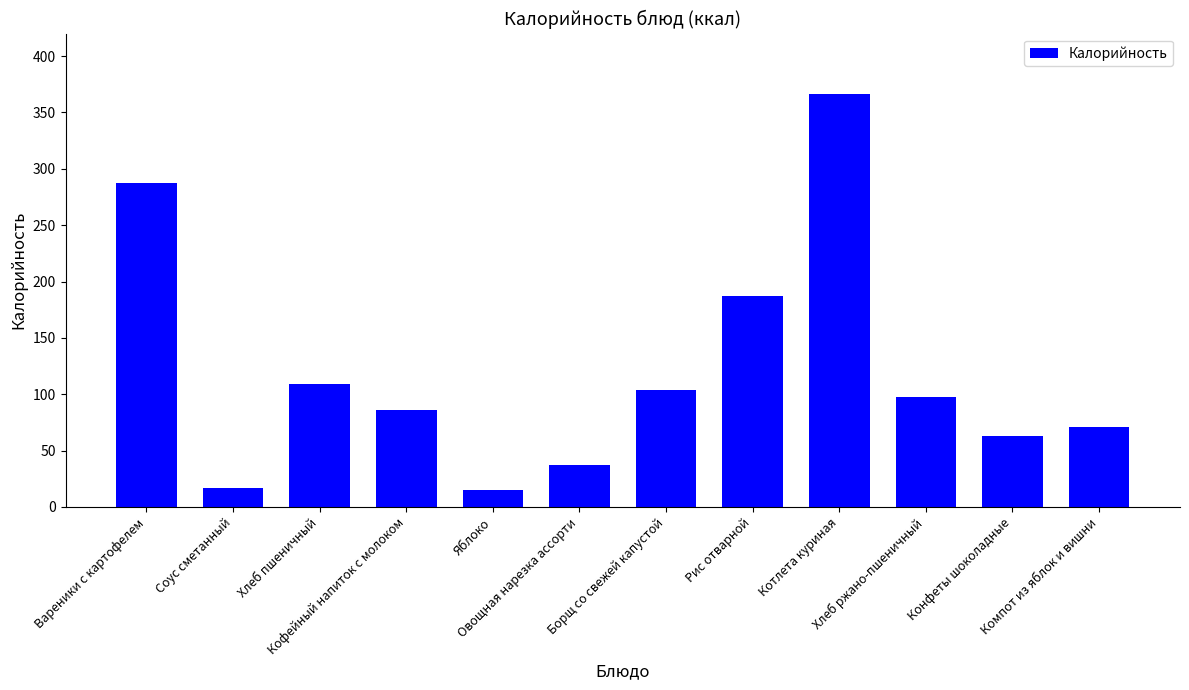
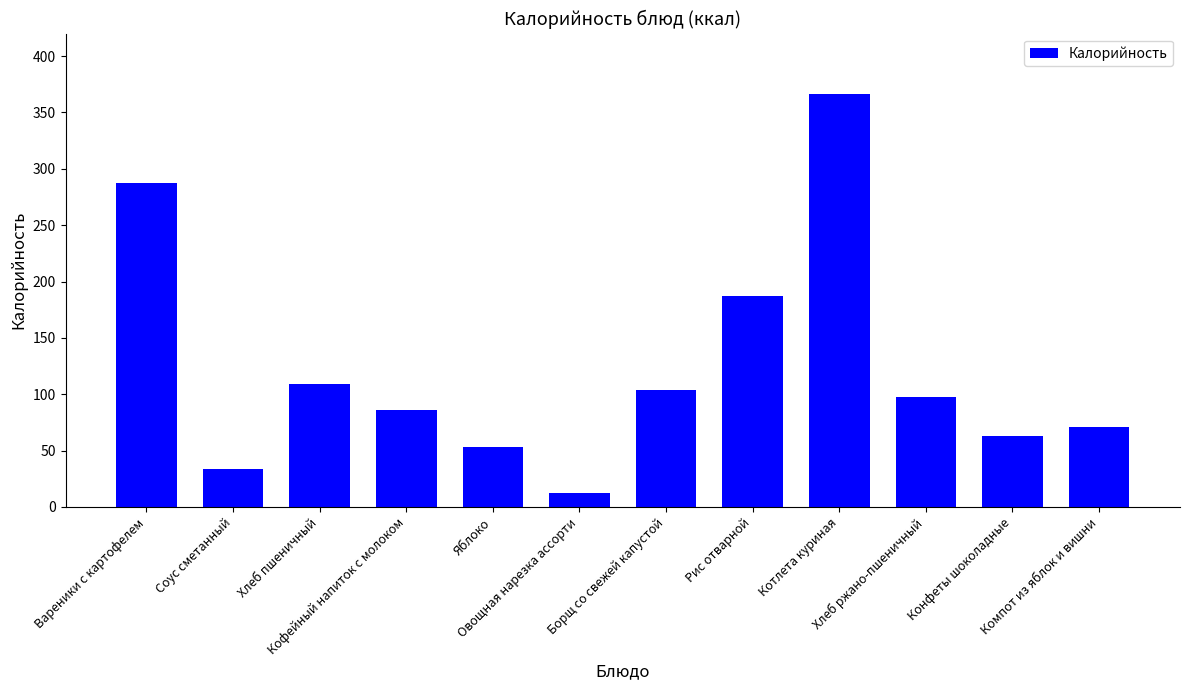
Соус сметанный: 17 -> 34
Яблоко: 15 -> 53
Овощная нарезка ассорти: 37 -> 13
